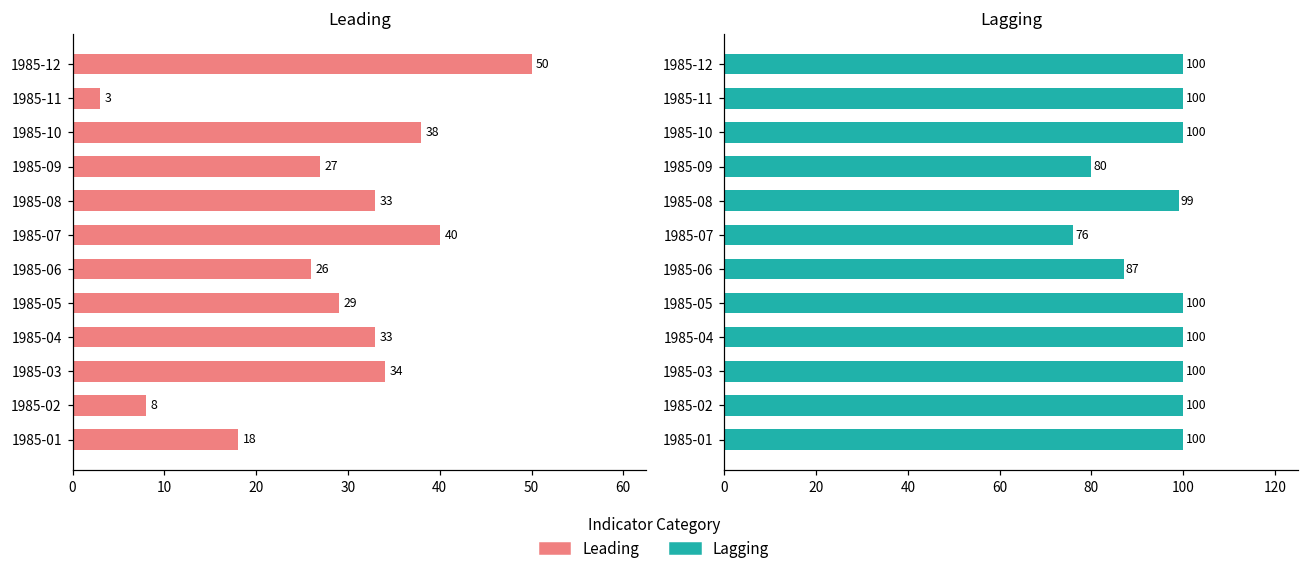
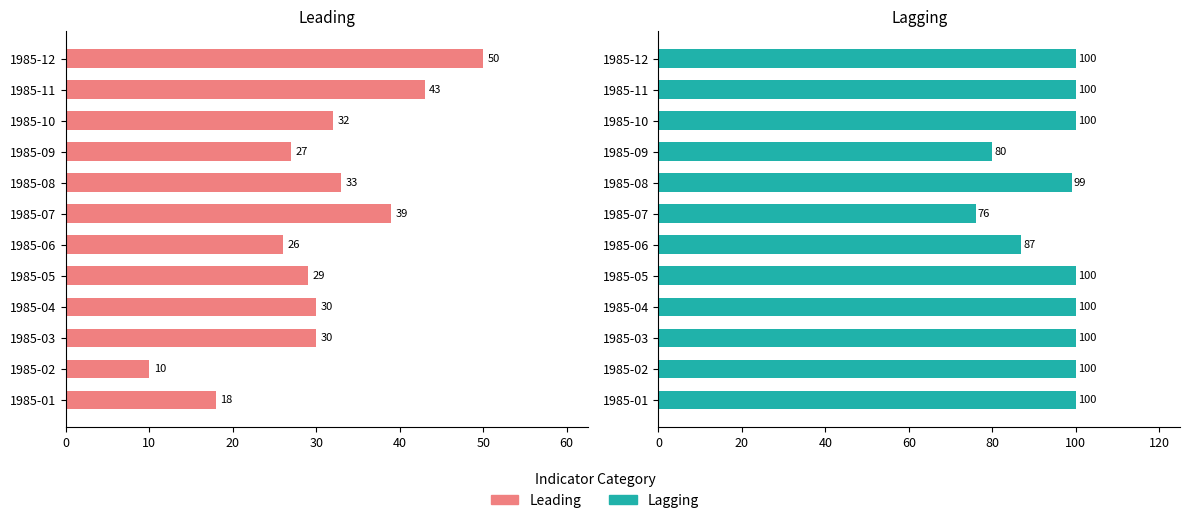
Leading, 1985-11: 3 -> 43
Leading, 1985-10: 38 -> 32
Leading, 1985-07: 40 -> 39
Leading, 1985-04: 33 -> 30
Leading, 1985-03: 34 -> 30
Leading, 1985-02: 8 -> 10
